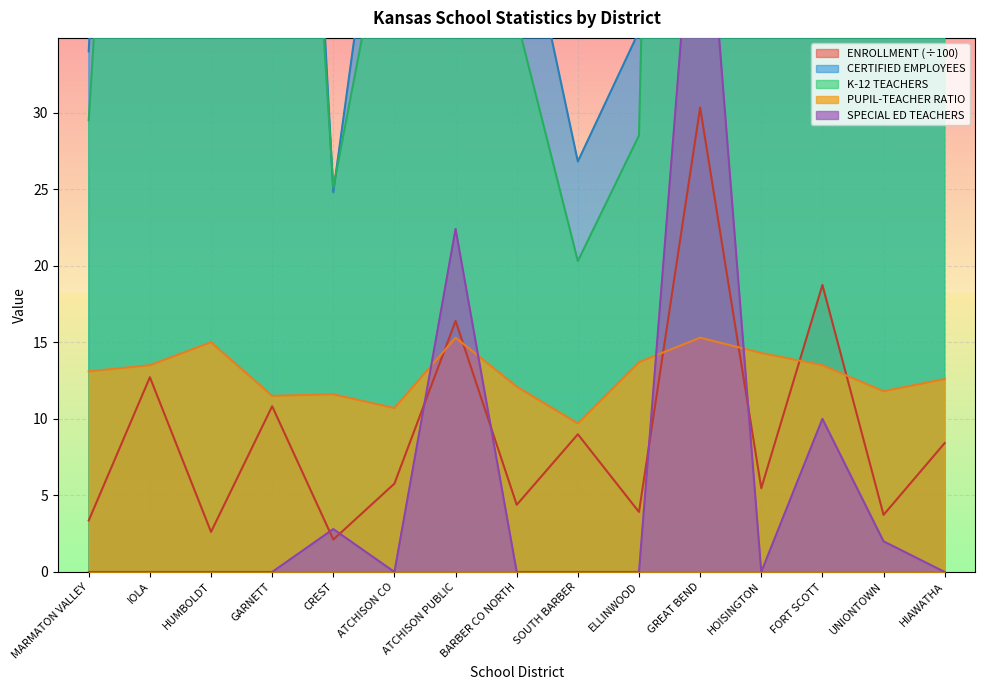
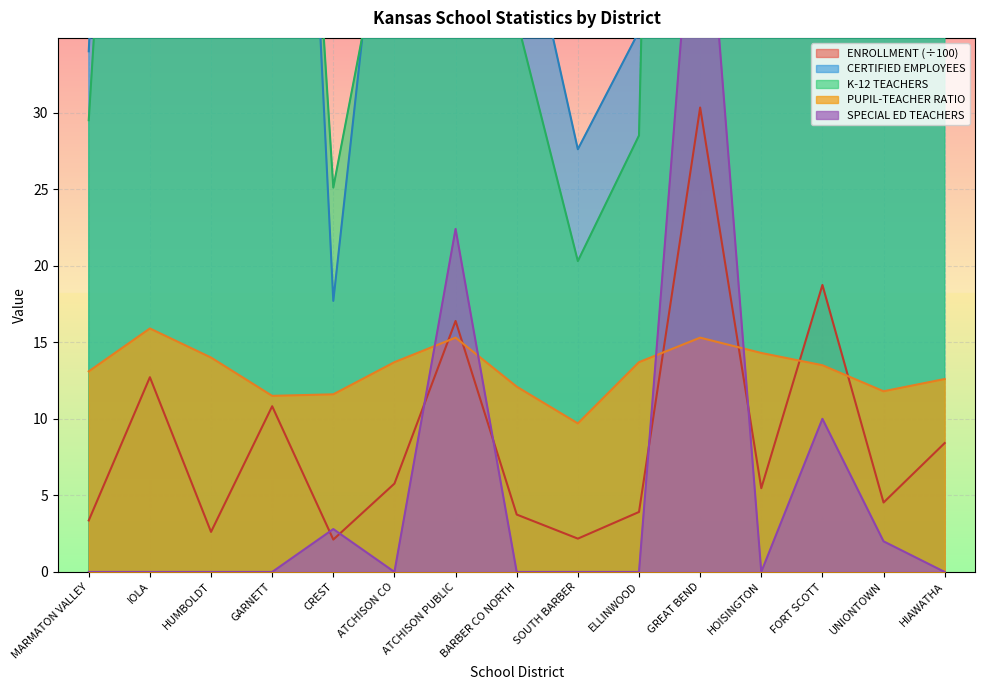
PUPIL-TEACHER RATIO, IOLA: 13.5 -> 15.9
PUPIL-TEACHER RATIO, HUMBOLDT: 15 -> 14
CERTIFIED EMPLOYEES, CREST: 24.8 -> 17.7
PUPIL-TEACHER RATIO, ATCHISON CO: 10.7 -> 13.7
ENROLLMENT (÷100), BARBER CO NORTH: 4.4 -> 3.7
ENROLLMENT (÷100), SOUTH BARBER: 9.0 -> 2.2
CERTIFIED EMPLOYEES, SOUTH BARBER: 26.8 -> 27.6
ENROLLMENT (÷100), UNIONTOWN: 3.7 -> 4.5
